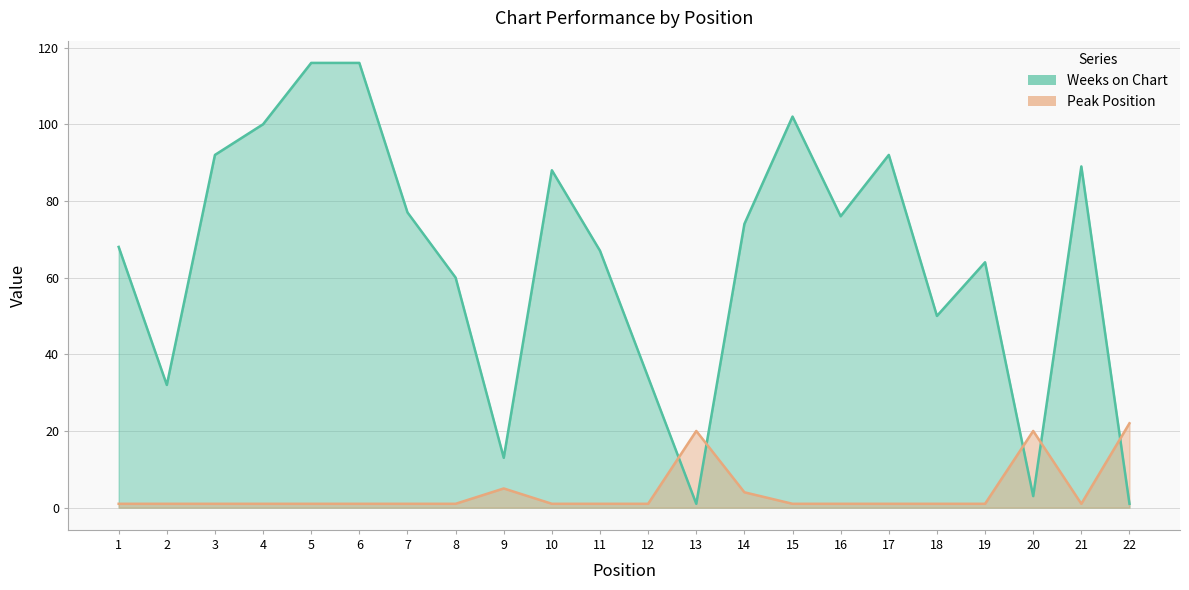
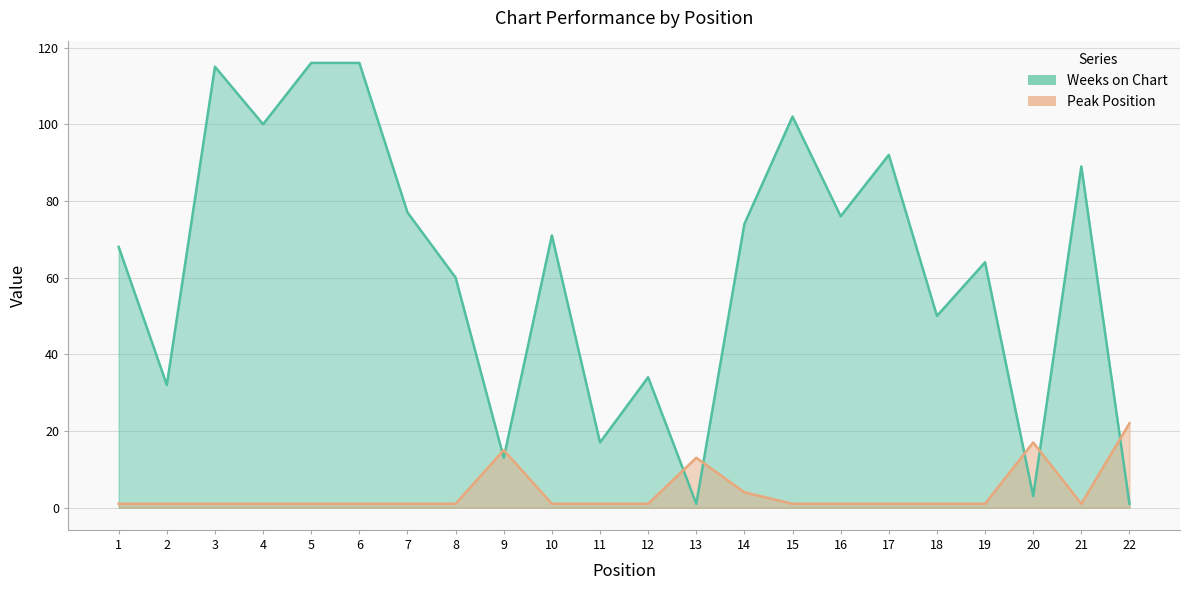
Weeks on Chart, 3: 92 -> 115
Peak Position, 9: 5 -> 15
Weeks on Chart, 10: 88 -> 71
Weeks on Chart, 11: 67 -> 17
Peak Position, 13: 20 -> 13
Peak Position, 20: 20 -> 17
